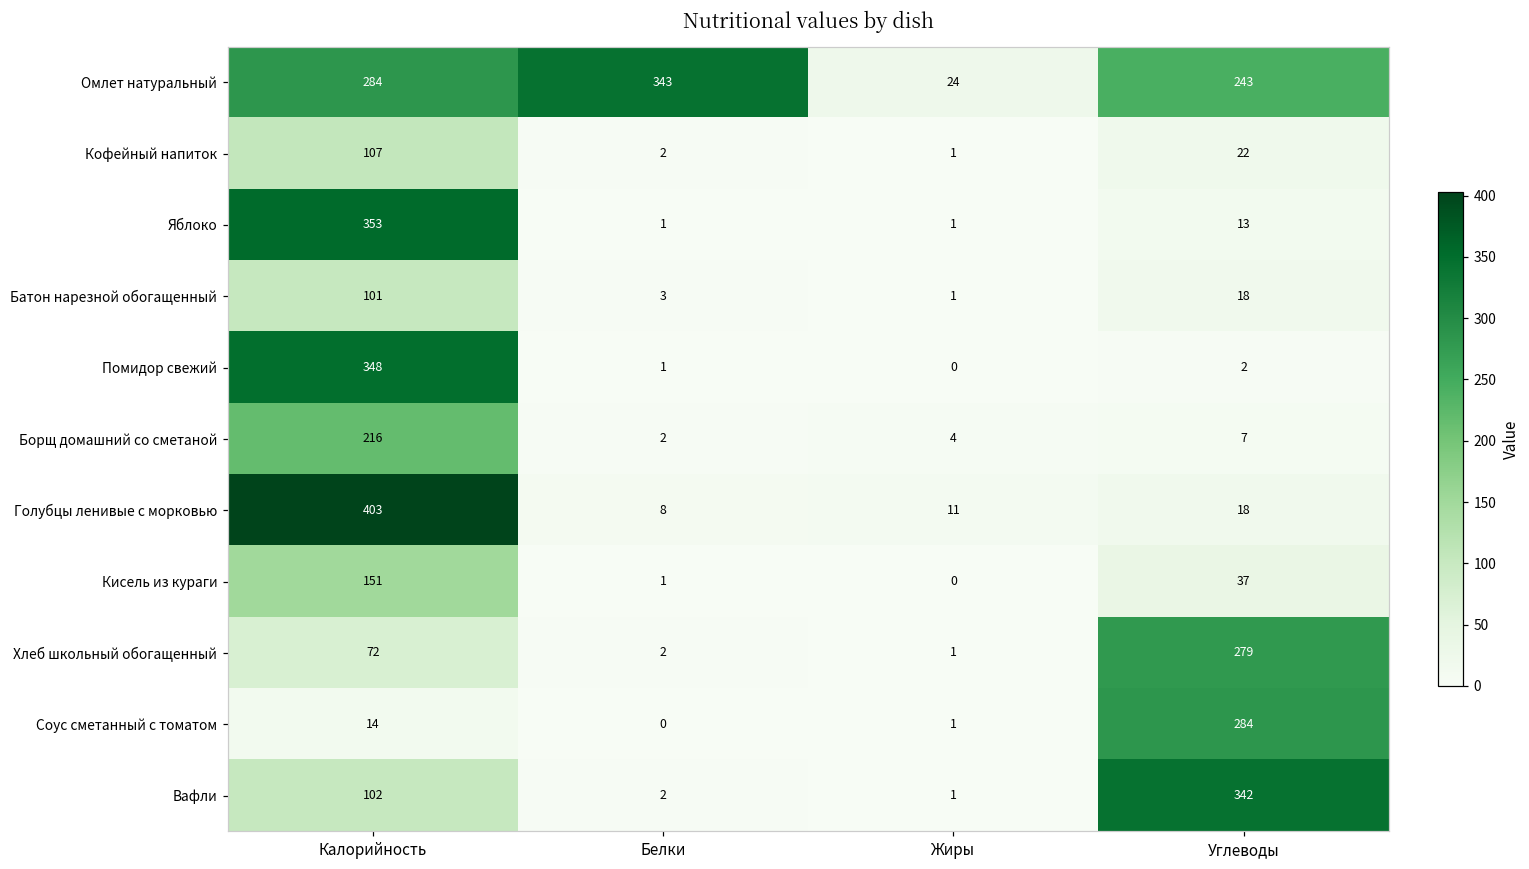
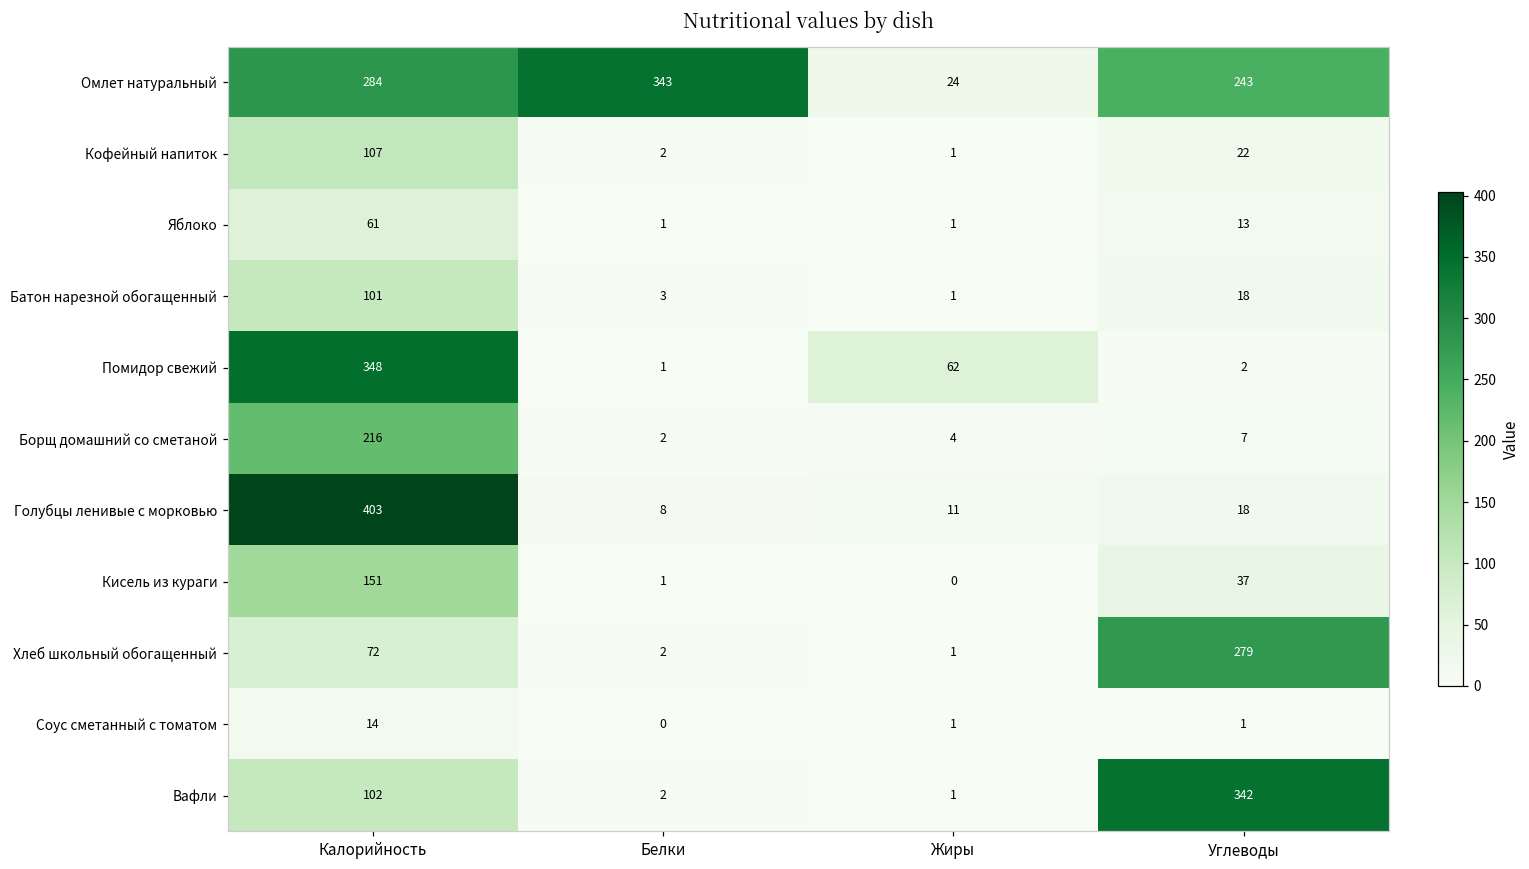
Яблоко, Калорийность: 353 -> 61
Помидор свежий, Жиры: 0 -> 62
Соус сметанный с томатом, Углеводы: 284 -> 1
